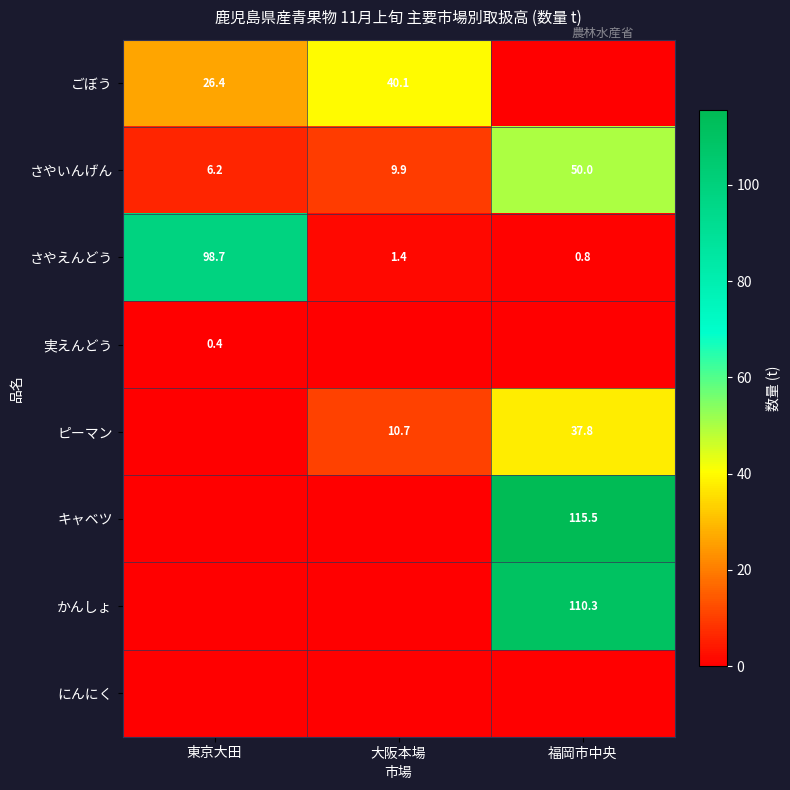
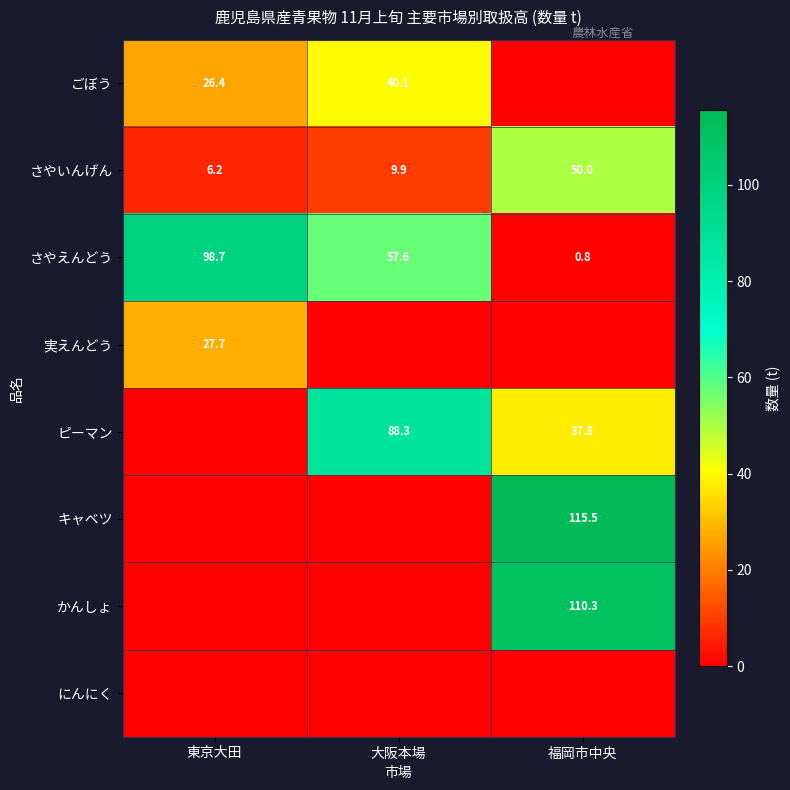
さやえんどう, 大阪本場: 1.4 -> 57.6
実えんどう, 東京大田: 0.4 -> 27.7
ピーマン, 大阪本場: 10.7 -> 88.3
